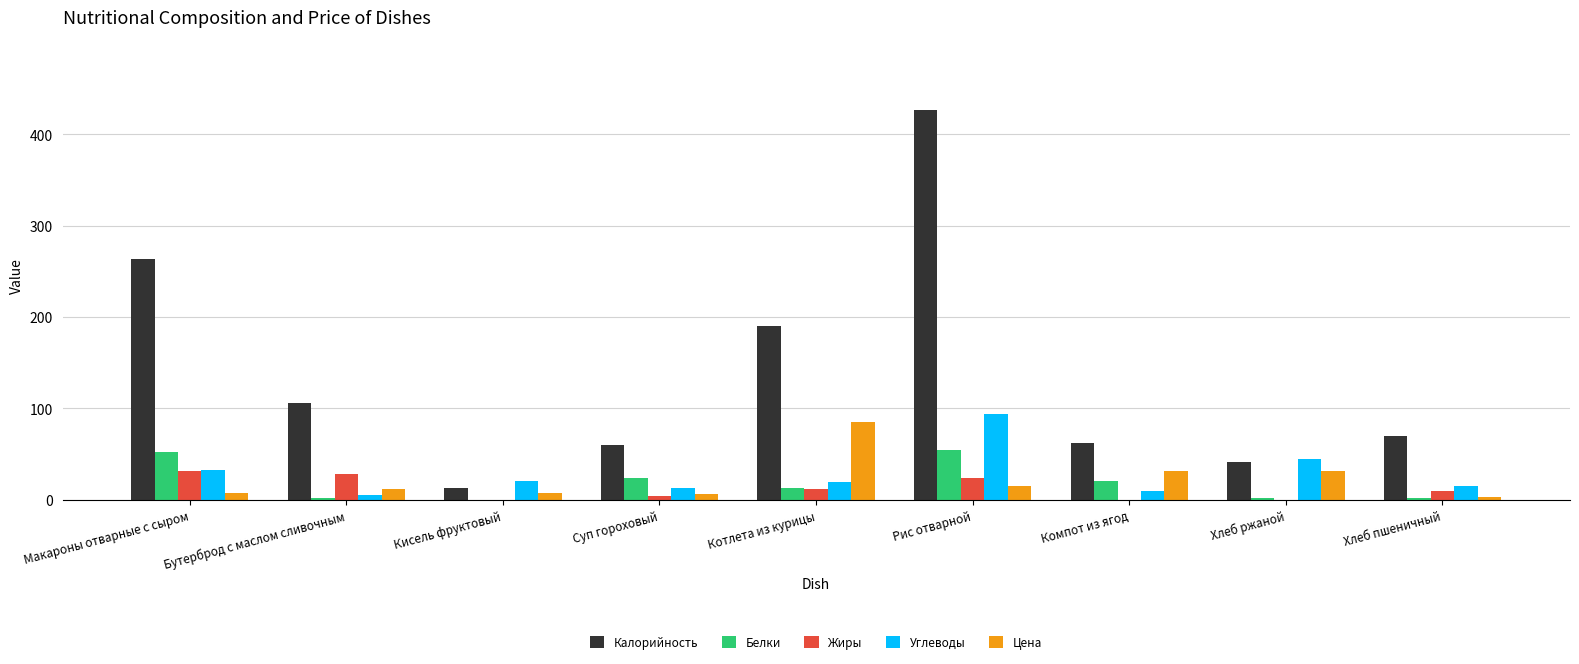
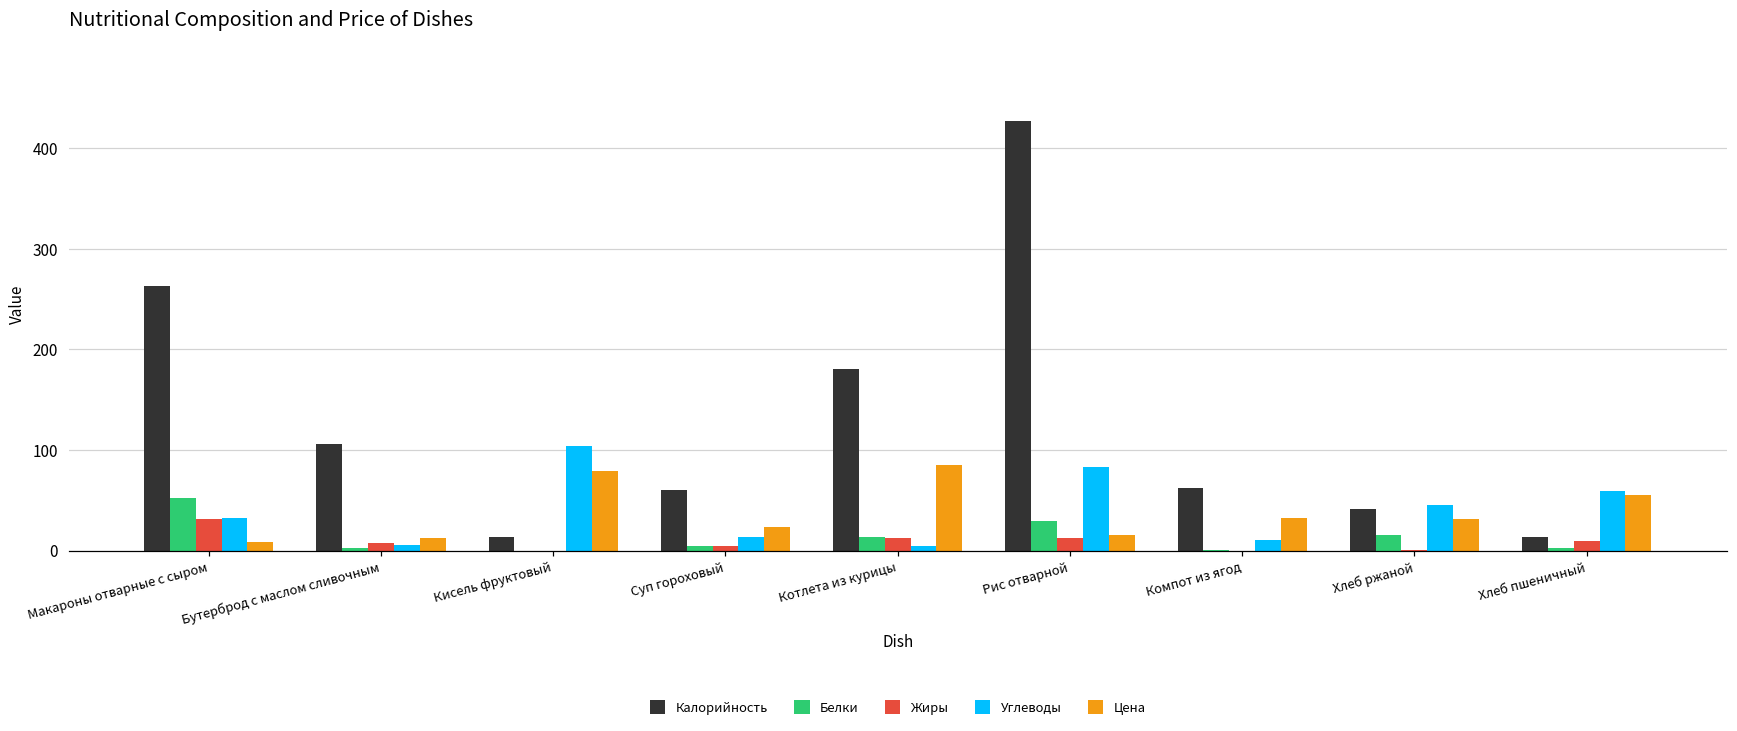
Жиры, Бутерброд с маслом сливочным: 30 -> 10
Углеводы, Кисель фруктовый: 20 -> 100
Цена, Кисель фруктовый: 10 -> 80
Белки, Суп гороховый: 20 -> 0
Цена, Суп гороховый: 10 -> 20
Калорийность, Котлета из курицы: 190 -> 180
Углеводы, Котлета из курицы: 20 -> 0
Белки, Рис отварной: 60 -> 30
Жиры, Рис отварной: 20 -> 10
Углеводы, Рис отварной: 90 -> 80
Белки, Компот из ягод: 20 -> 0
Белки, Хлеб ржаной: 0 -> 20
Калорийность, Хлеб пшеничный: 70 -> 10
Углеводы, Хлеб пшеничный: 10 -> 60
Цена, Хлеб пшеничный: 0 -> 60
